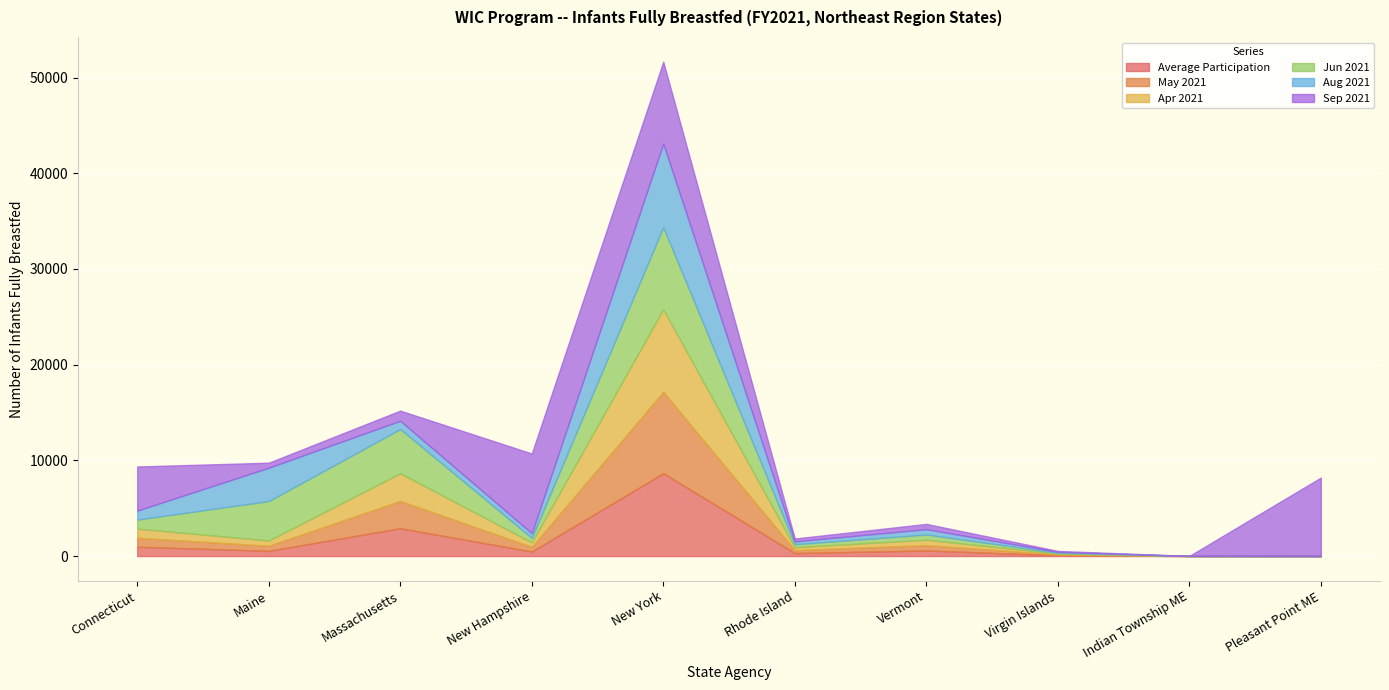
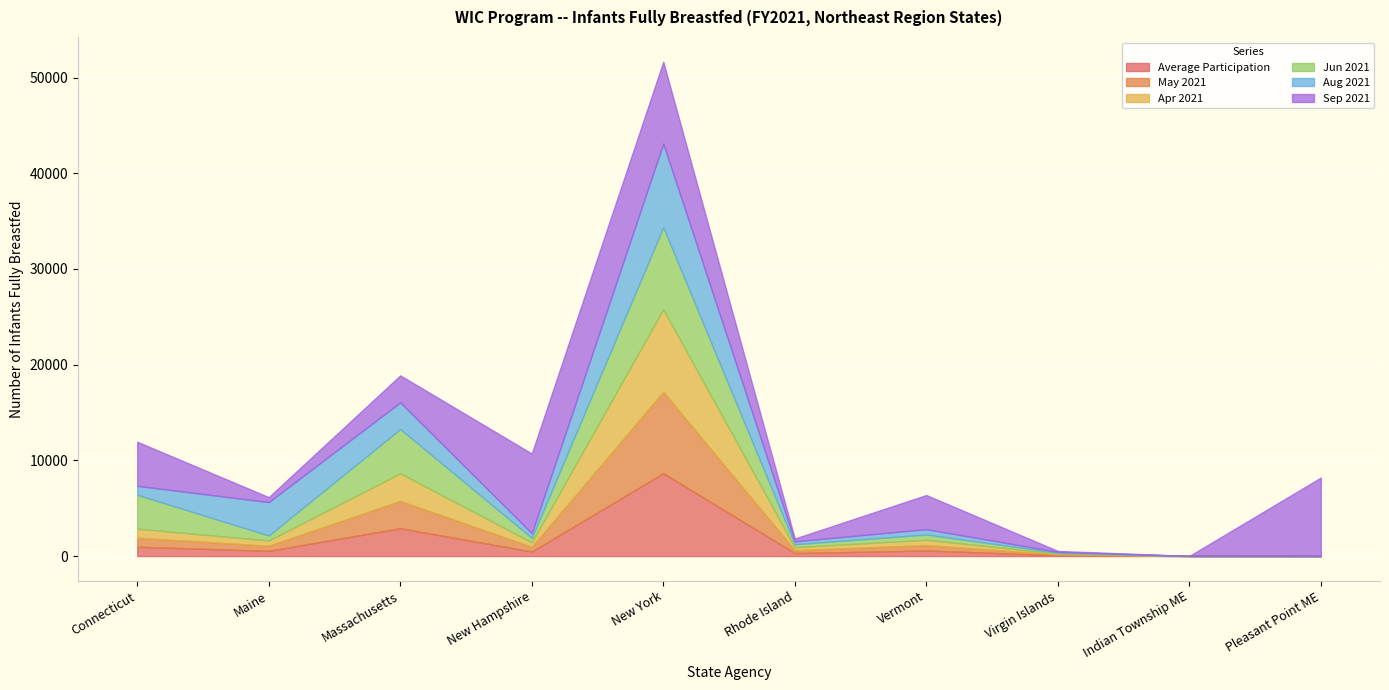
Jun 2021, Connecticut: 1000 -> 4000
Jun 2021, Maine: 4000 -> 1000
Aug 2021, Massachusetts: 1000 -> 3000
Sep 2021, Massachusetts: 1000 -> 3000
Sep 2021, Vermont: 1000 -> 4000
